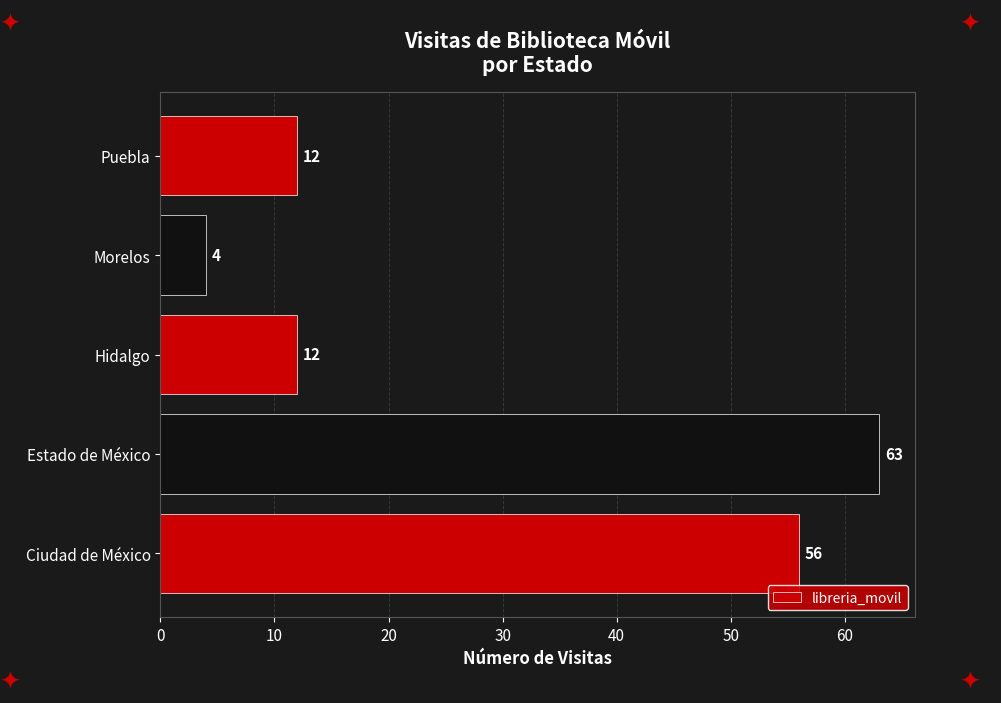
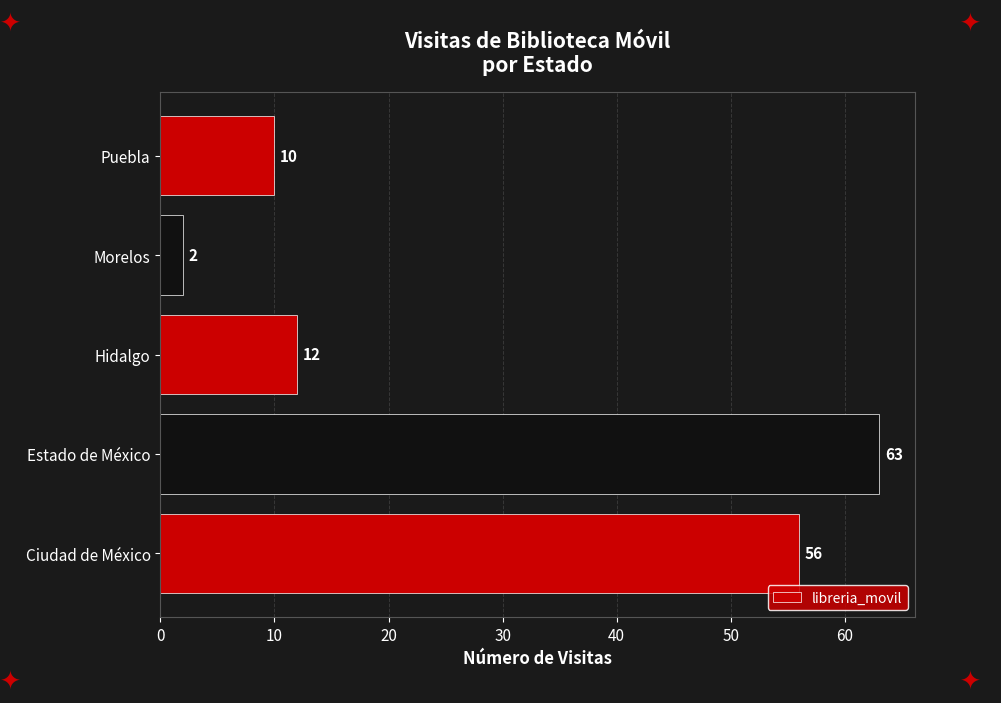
Puebla: 12 -> 10
Morelos: 4 -> 2
